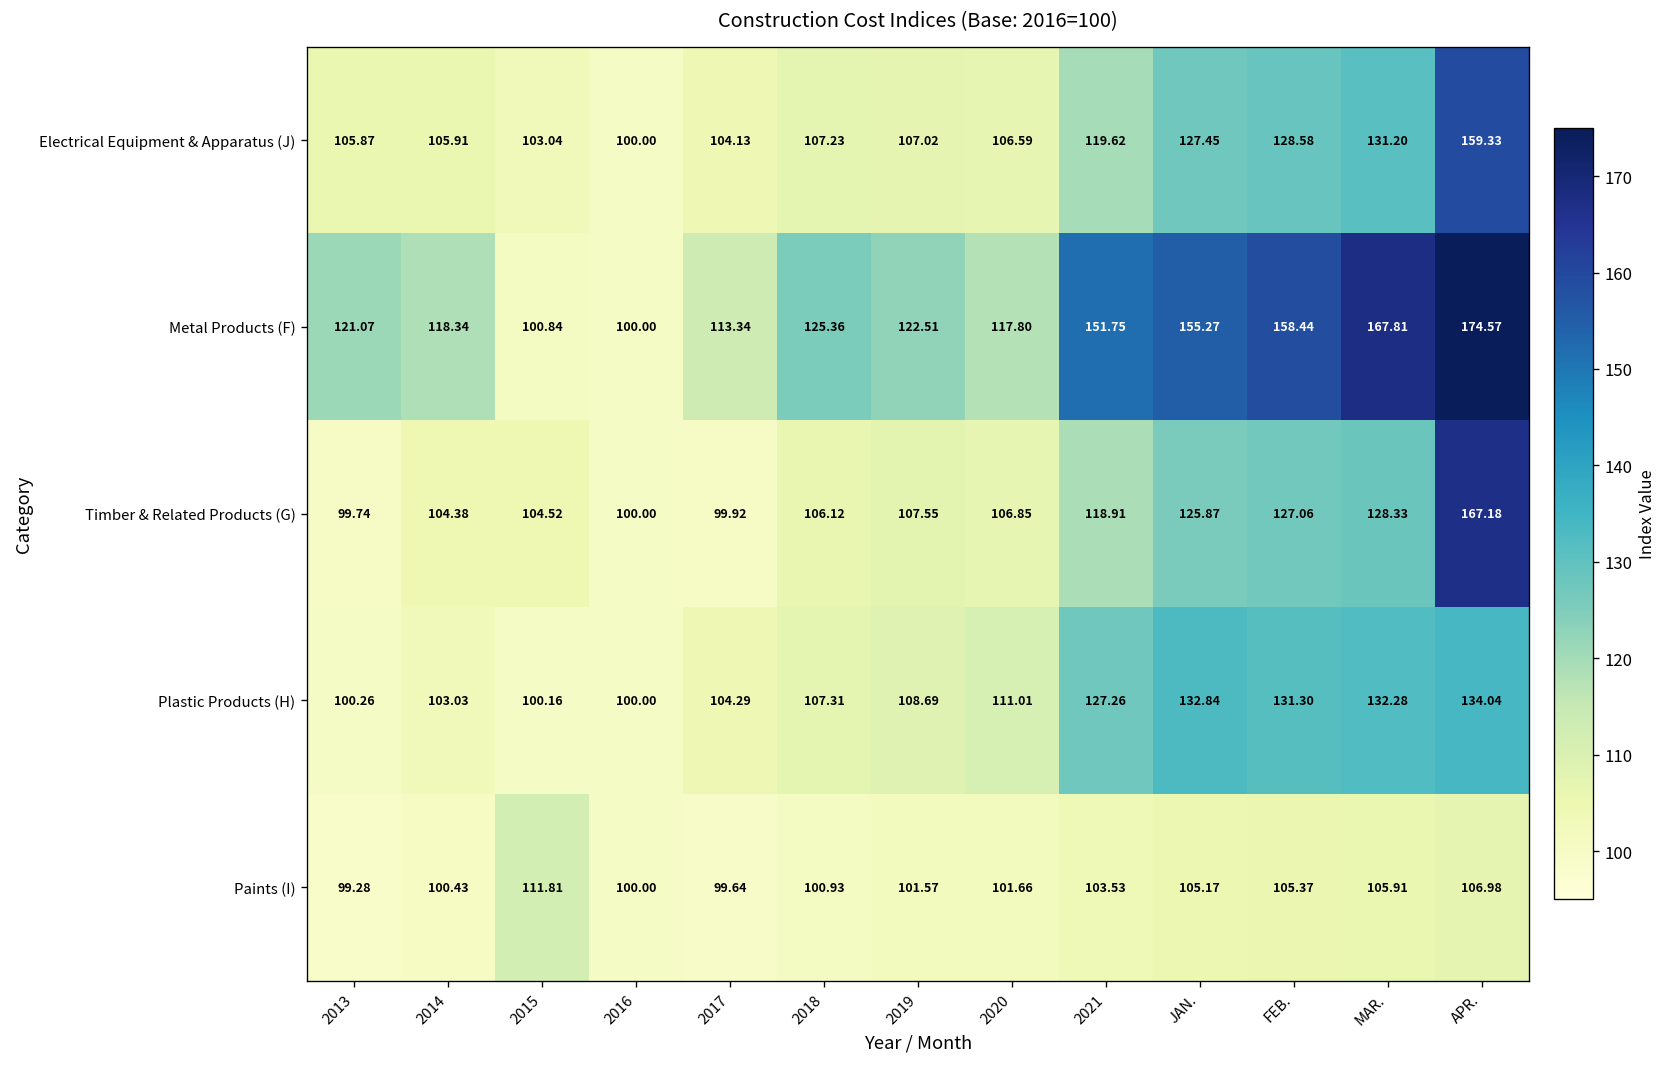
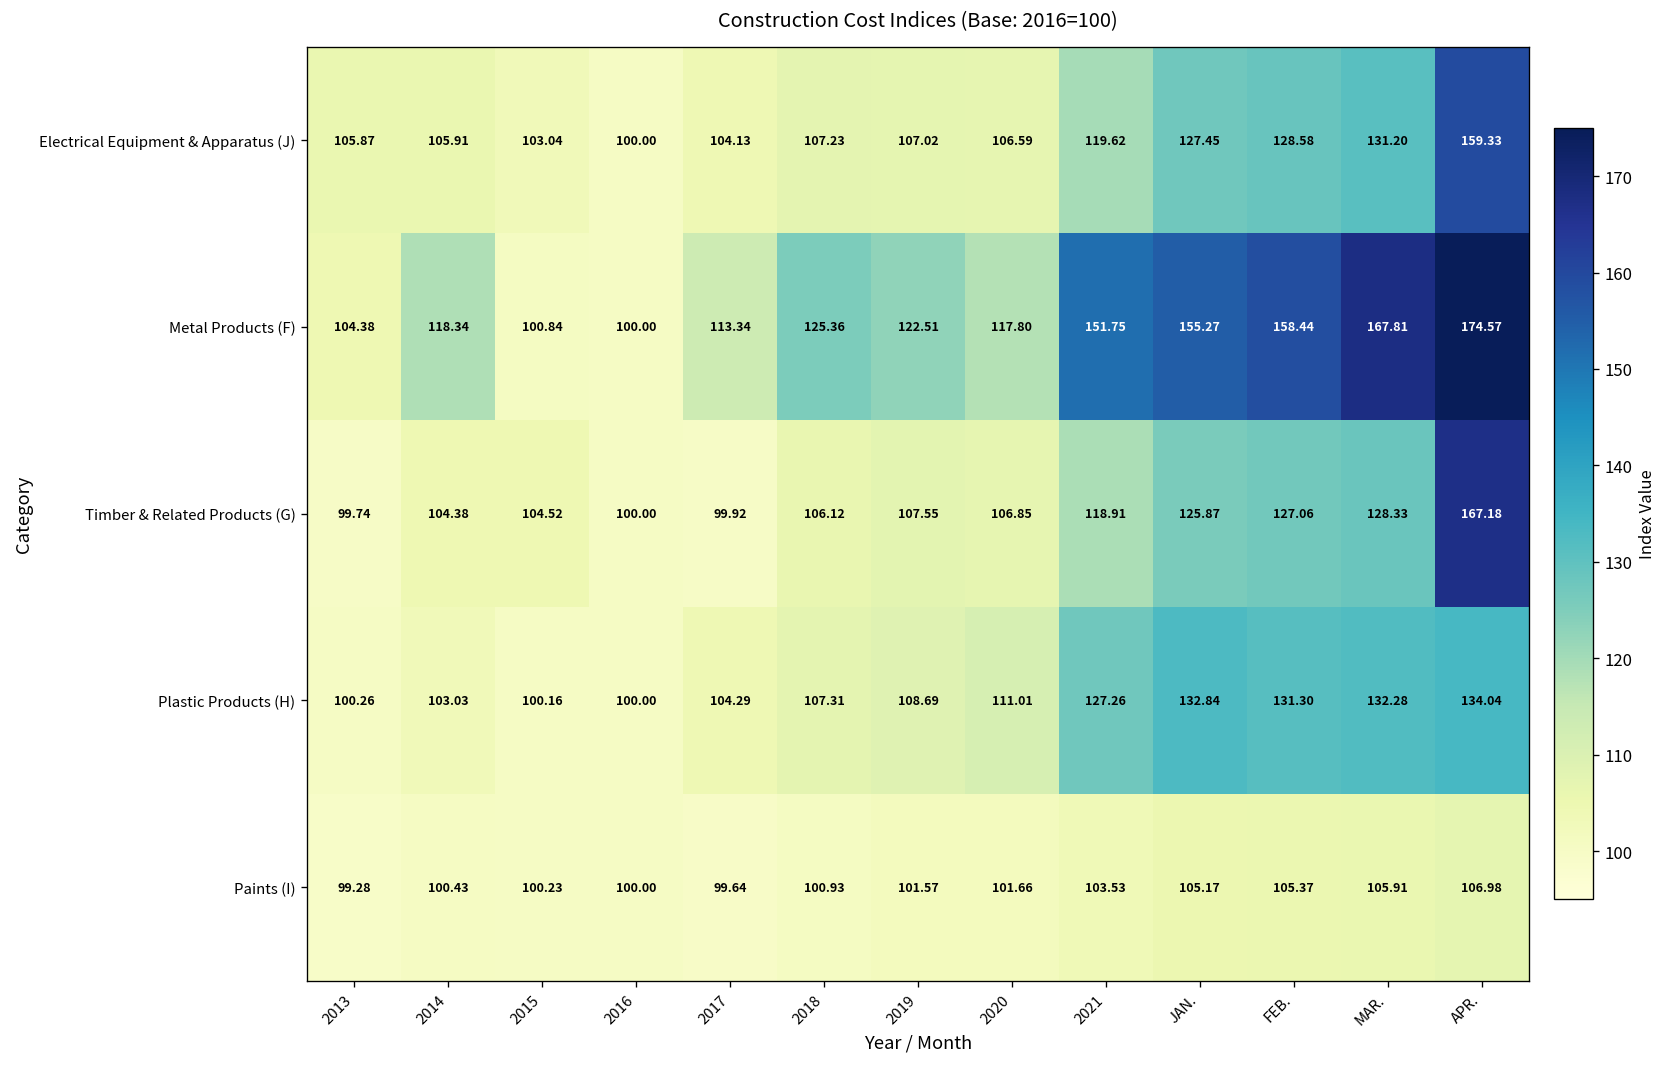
Metal Products (F), 2013: 121.07 -> 104.38
Paints (I), 2015: 111.81 -> 100.23
